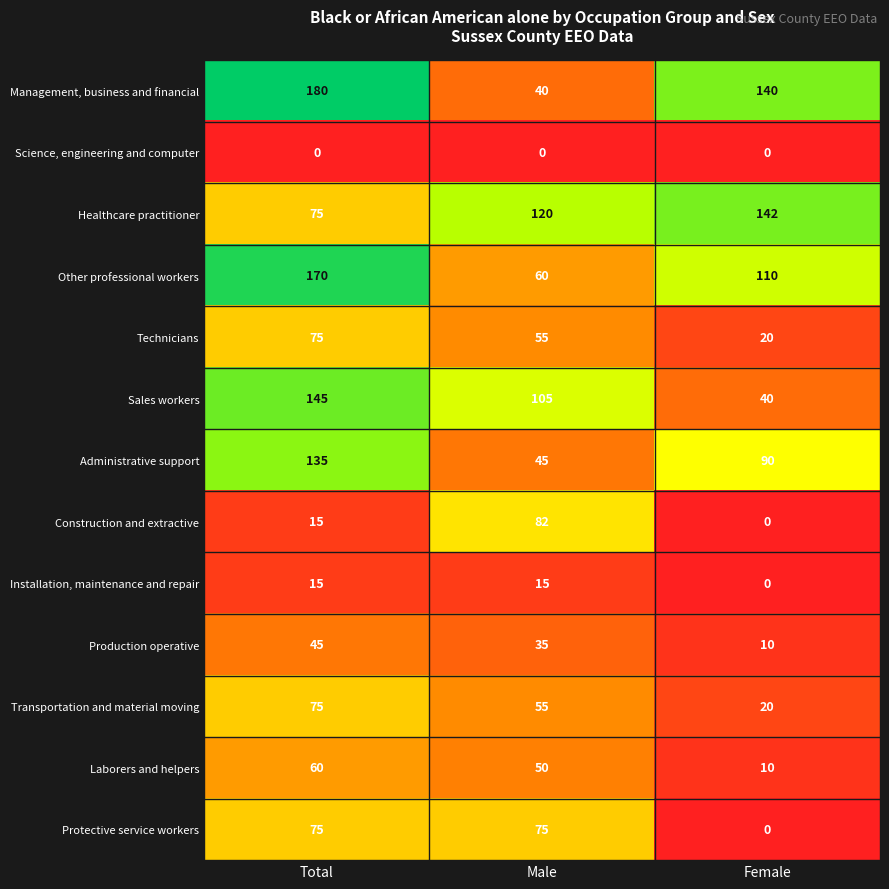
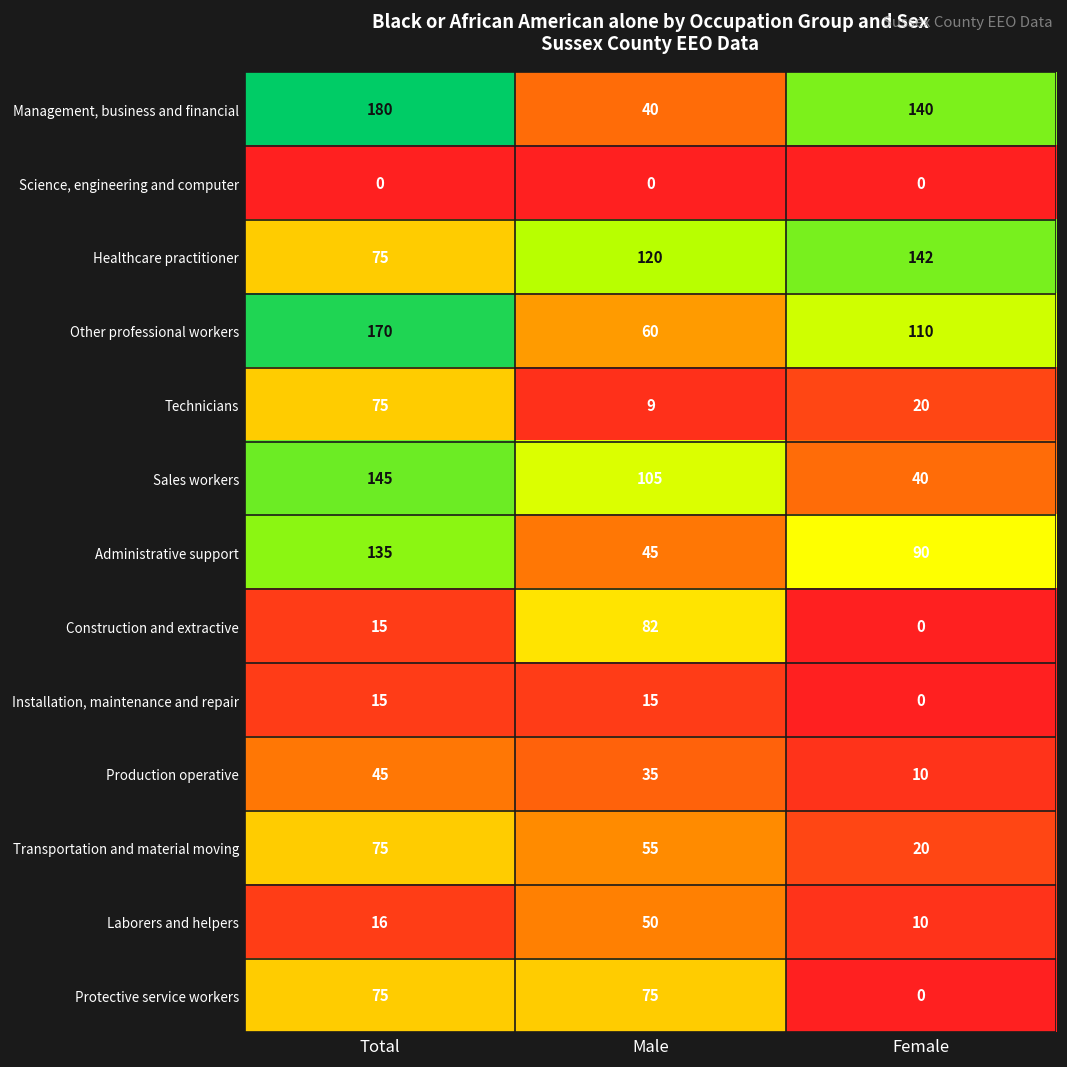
Technicians, Male: 55 -> 9
Laborers and helpers, Total: 60 -> 16
